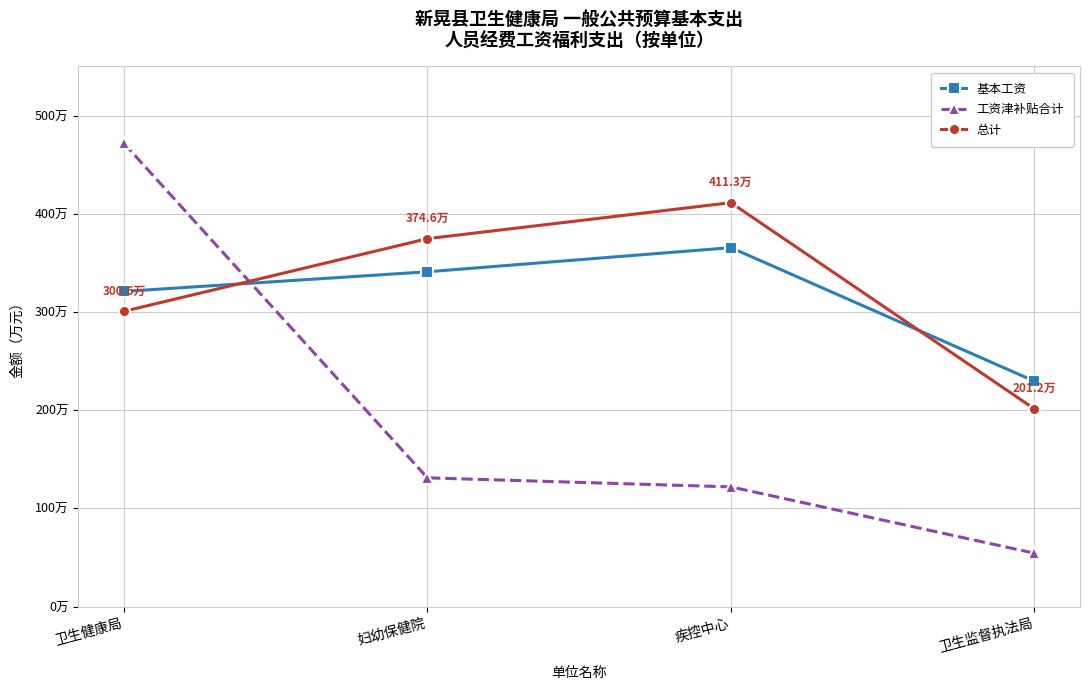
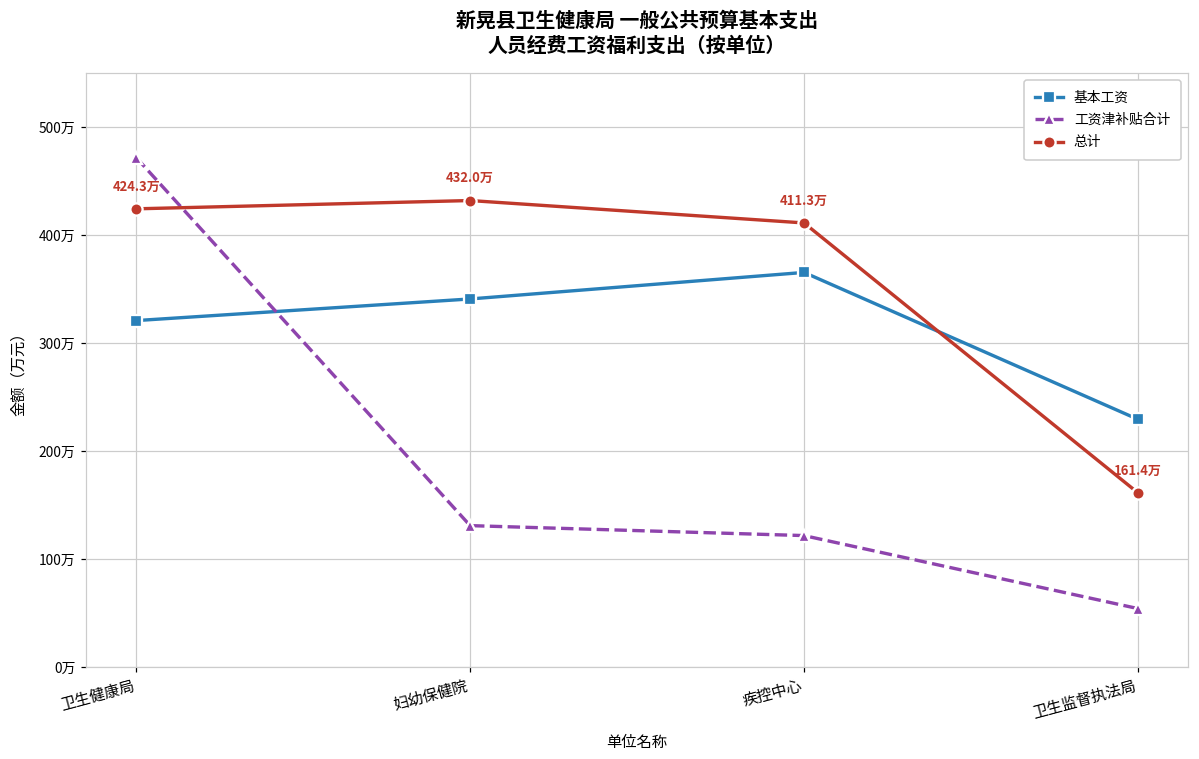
总计, 卫生健康局: 300.6万 -> 424.3万
总计, 妇幼保健院: 374.6万 -> 432.0万
总计, 卫生监督执法局: 201.2万 -> 161.4万
